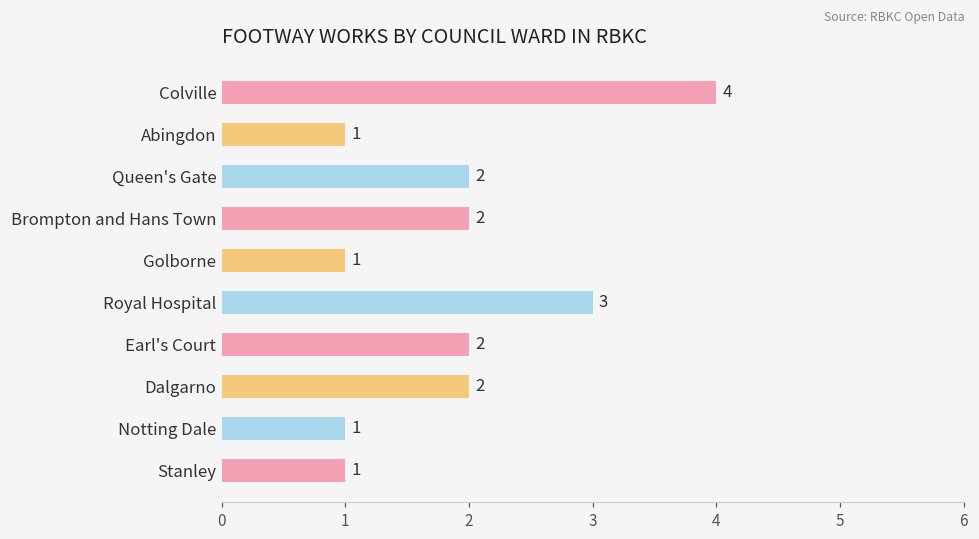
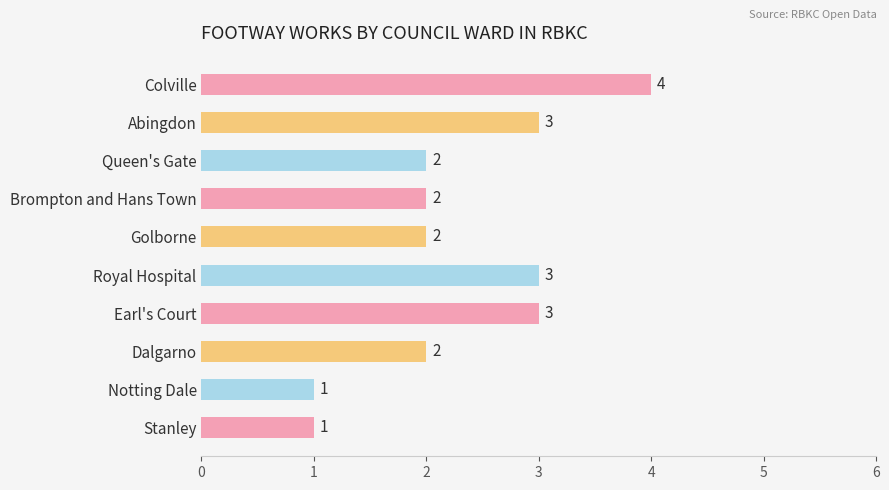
Abingdon: 1 -> 3
Golborne: 1 -> 2
Earl's Court: 2 -> 3
